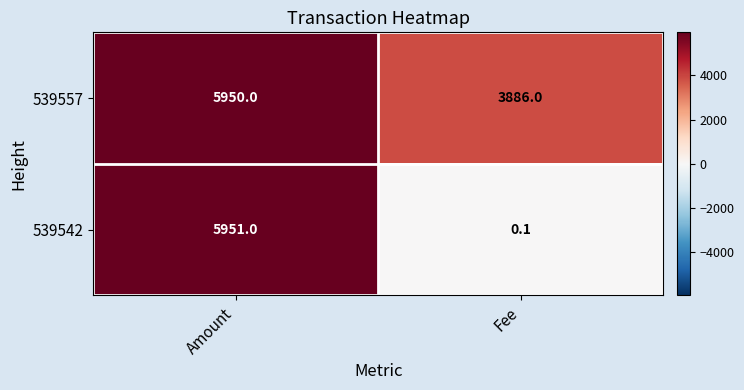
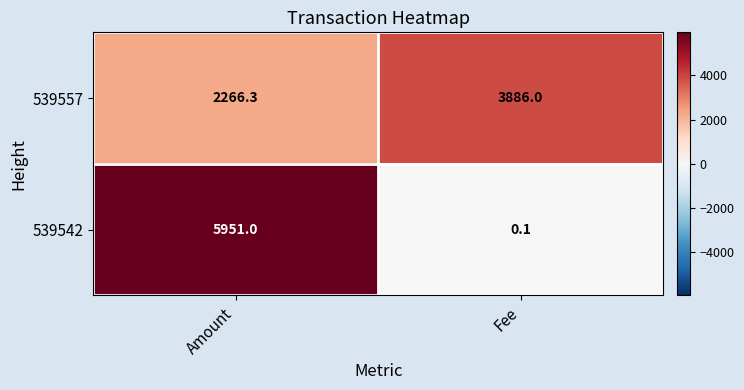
539557, Amount: 5950.0 -> 2266.3
